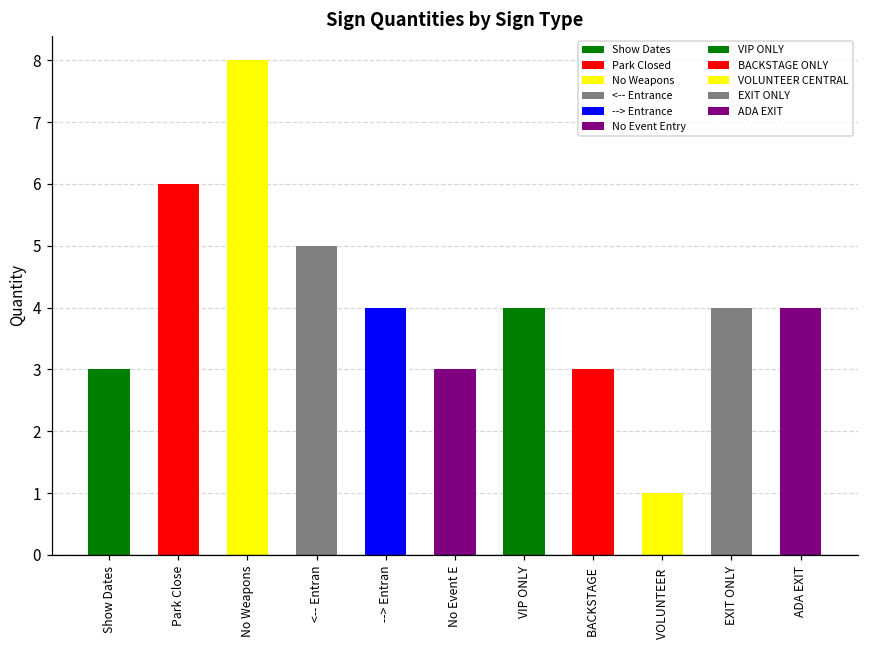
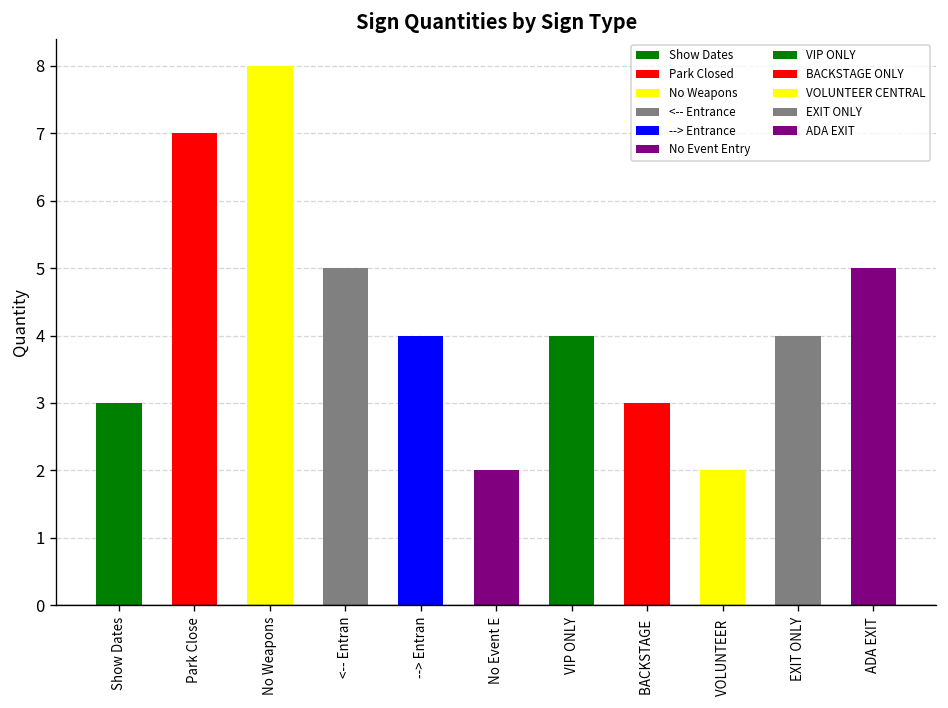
Park Close: 6 -> 7
No Event E: 3 -> 2
VOLUNTEER: 1 -> 2
ADA EXIT: 4 -> 5
